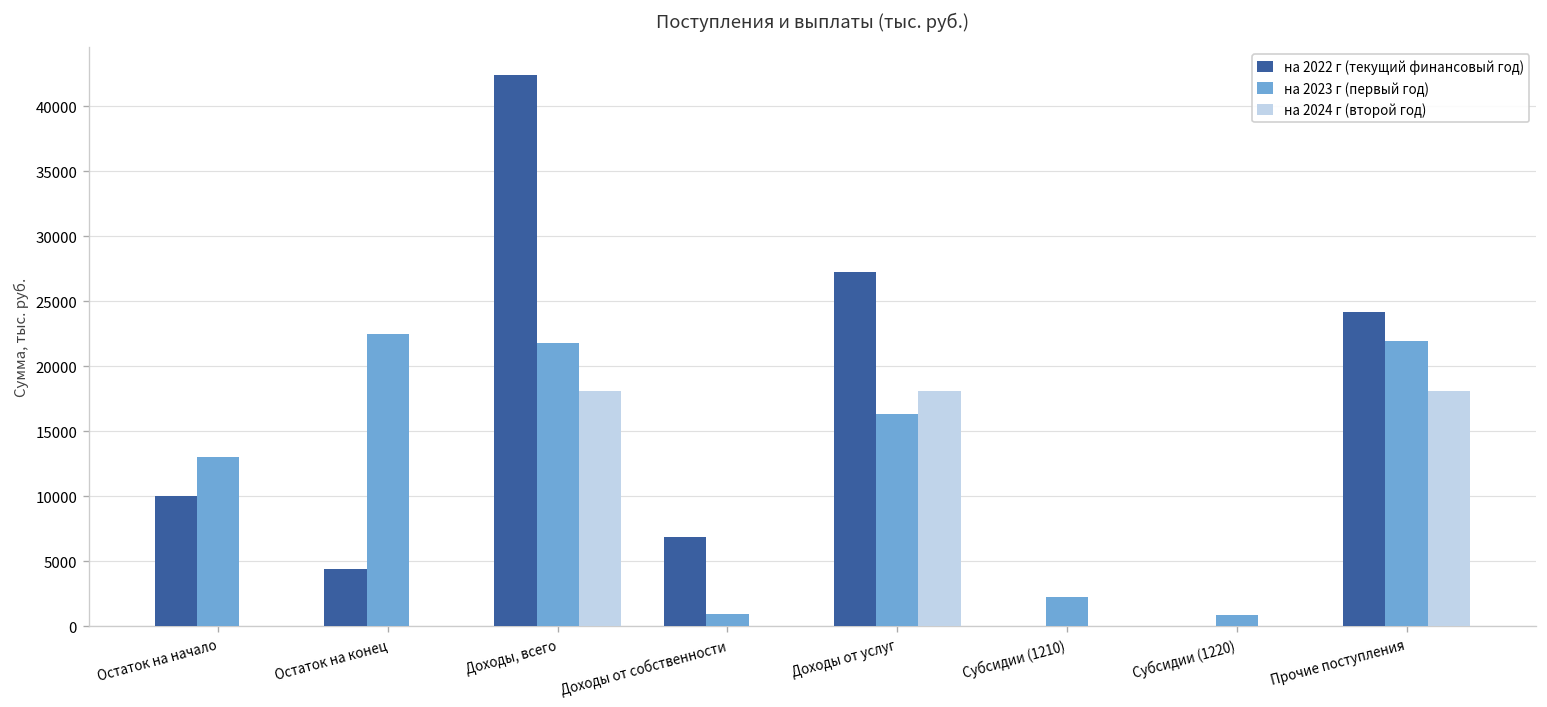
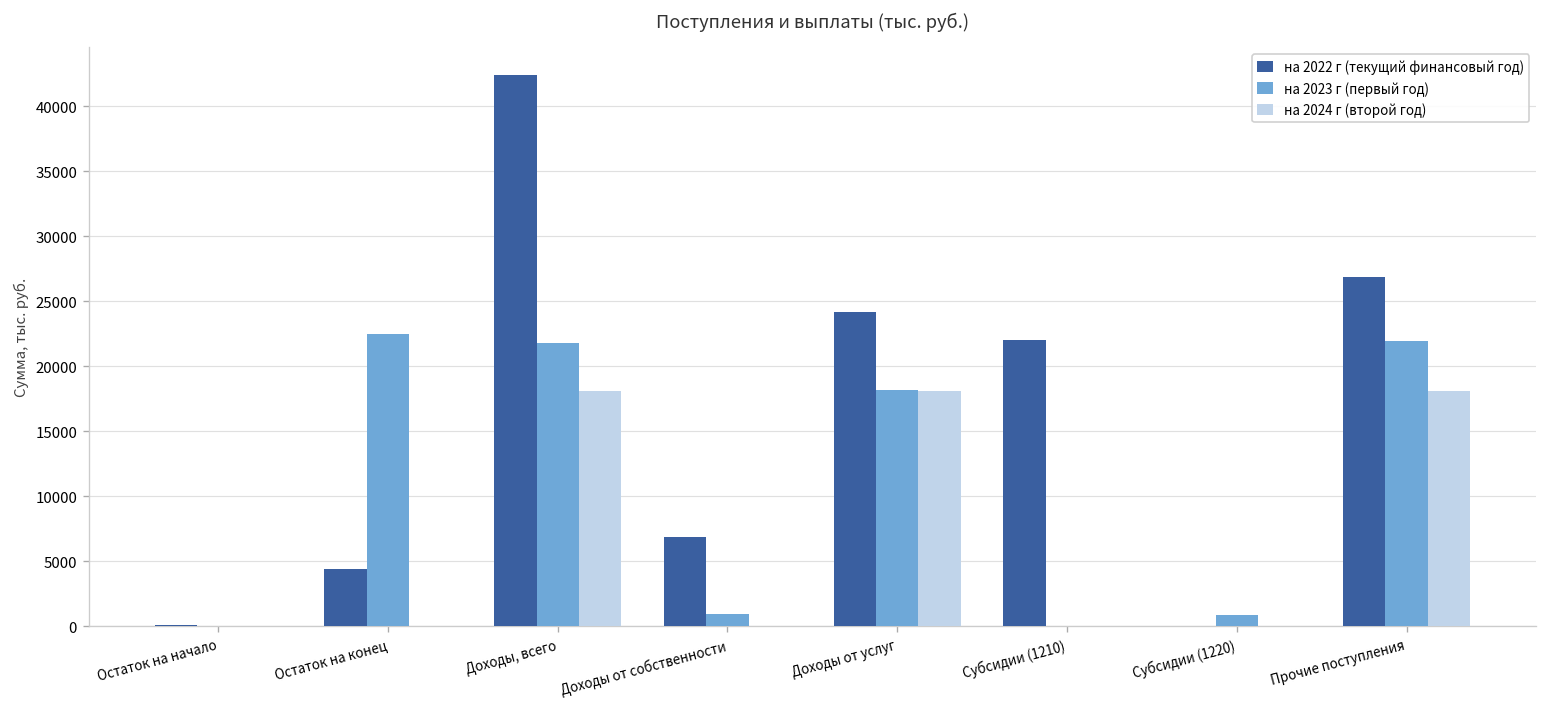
на 2022 г (текущий финансовый год), Остаток на начало: 10000 -> 100
на 2023 г (первый год), Остаток на начало: 13000 -> 0
на 2022 г (текущий финансовый год), Доходы от услуг: 27200 -> 24200
на 2023 г (первый год), Доходы от услуг: 16300 -> 18200
на 2022 г (текущий финансовый год), Субсидии (1210): 0 -> 22000
на 2023 г (первый год), Субсидии (1210): 2200 -> 0
на 2022 г (текущий финансовый год), Прочие поступления: 24200 -> 26900
